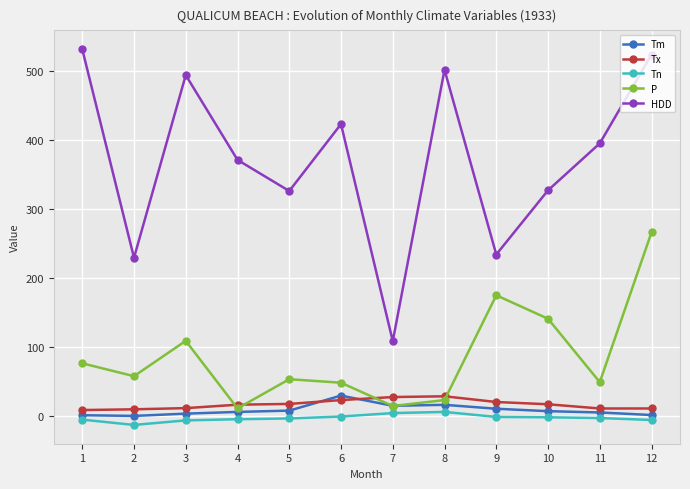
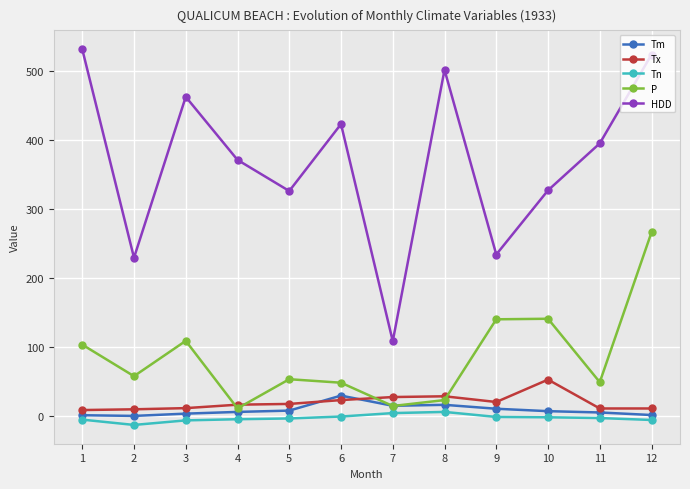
P, 1: 80 -> 100
HDD, 3: 490 -> 460
P, 9: 180 -> 140
Tx, 10: 20 -> 50
